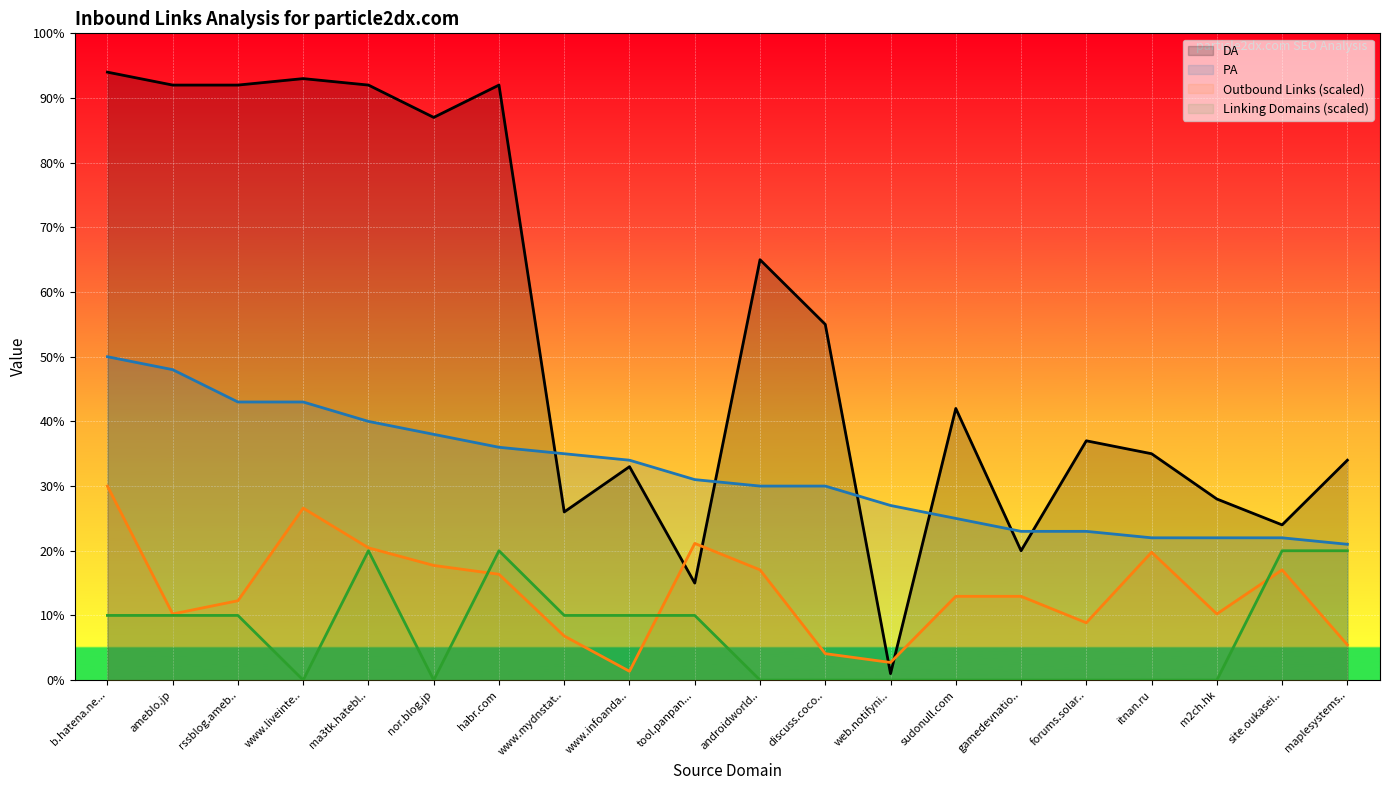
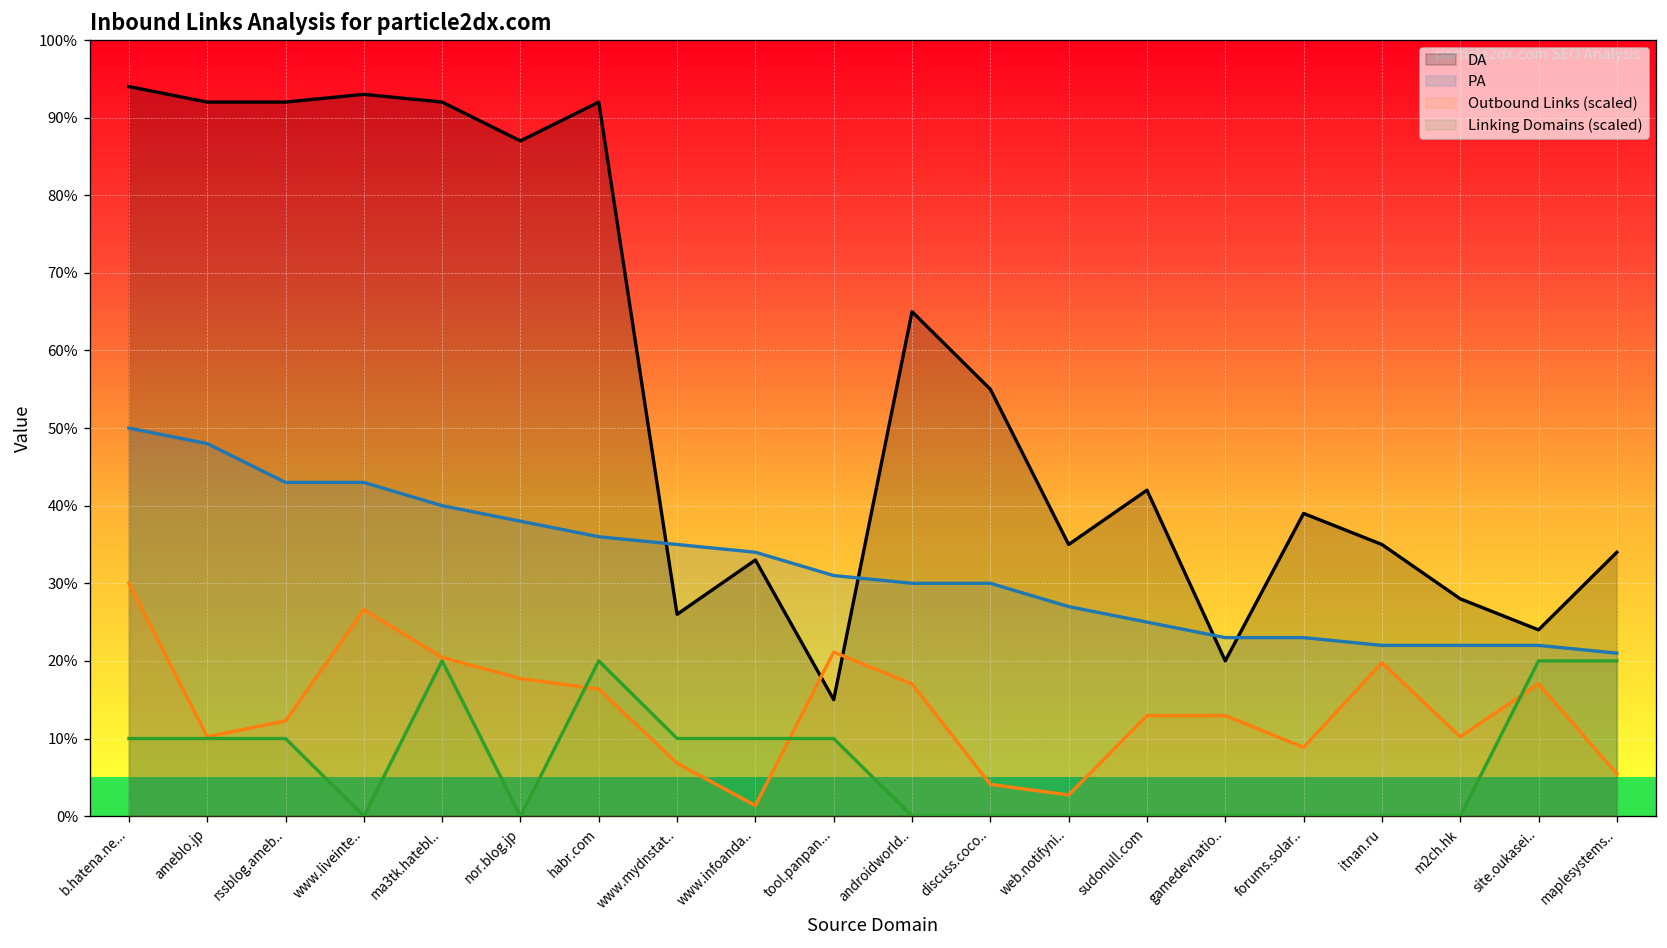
DA, web.notifyni..: 1% -> 35%
DA, forums.solar..: 37% -> 39%
